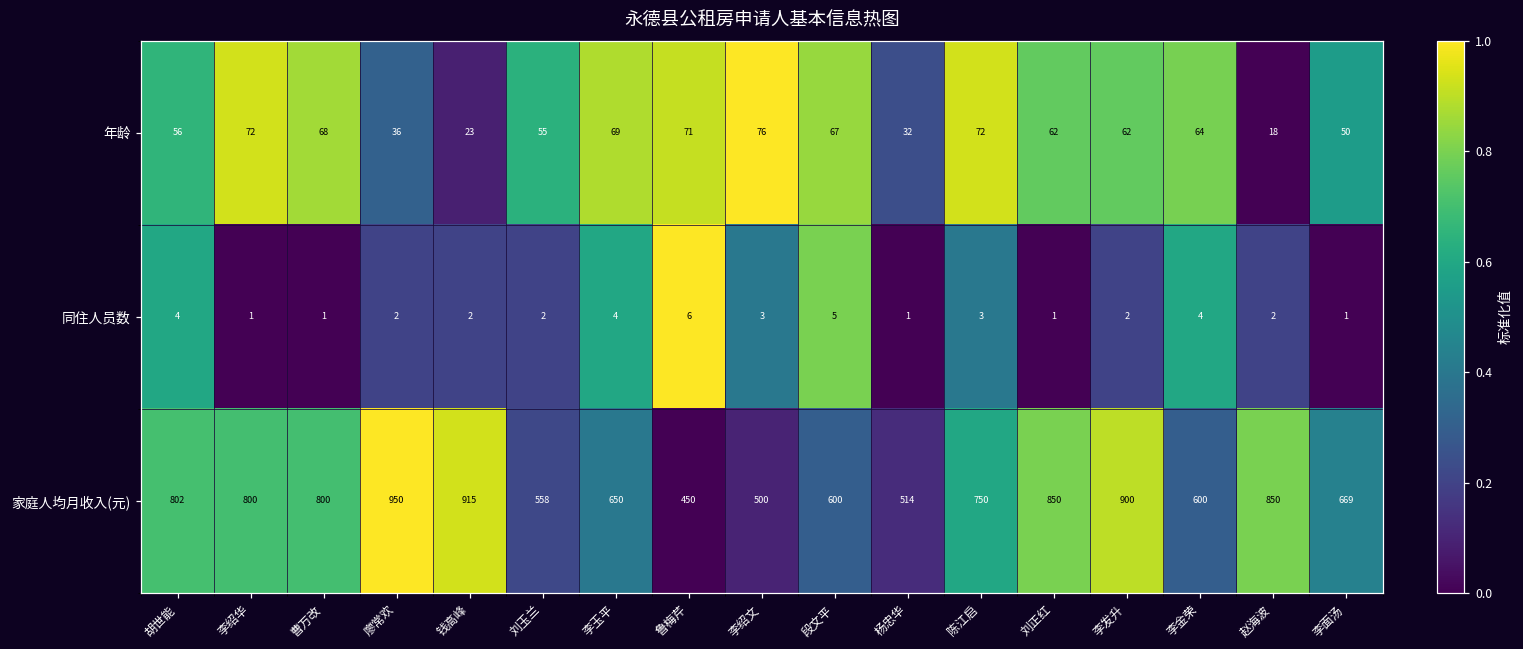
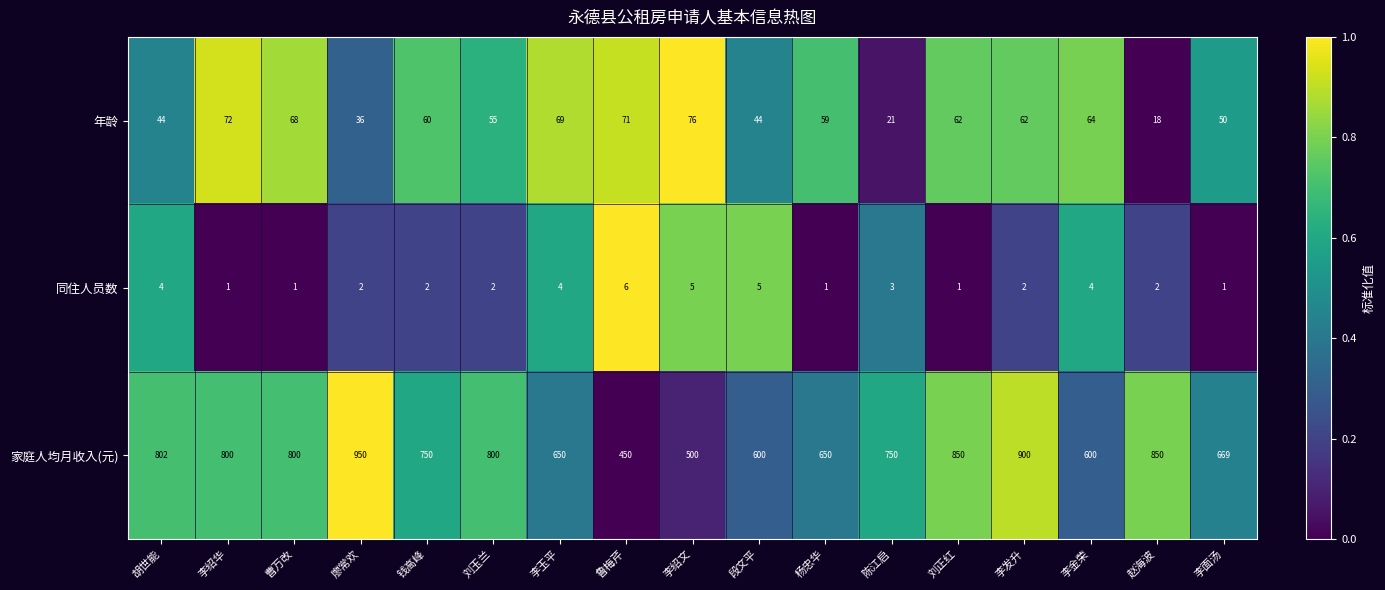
年龄, 胡世能: 56 -> 44
年龄, 钱高峰: 23 -> 60
年龄, 段文平: 67 -> 44
年龄, 杨忠华: 32 -> 59
年龄, 陈江启: 72 -> 21
同住人员数, 李绍文: 3 -> 5
家庭人均月收入(元), 钱高峰: 915 -> 750
家庭人均月收入(元), 刘玉兰: 558 -> 800
家庭人均月收入(元), 杨忠华: 514 -> 650
